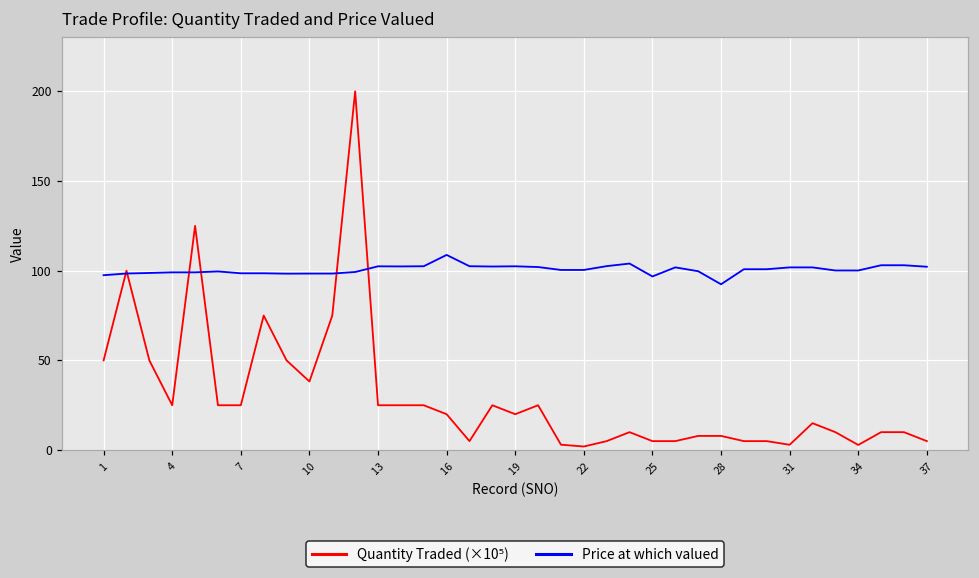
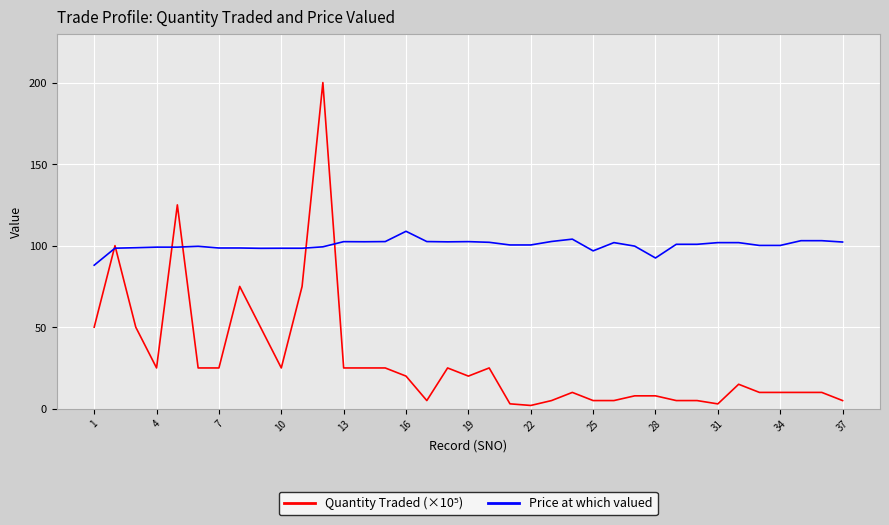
Price at which valued, 1: 97 -> 88
Quantity Traded (×10⁵), 10: 38 -> 25
Quantity Traded (×10⁵), 34: 3 -> 10
